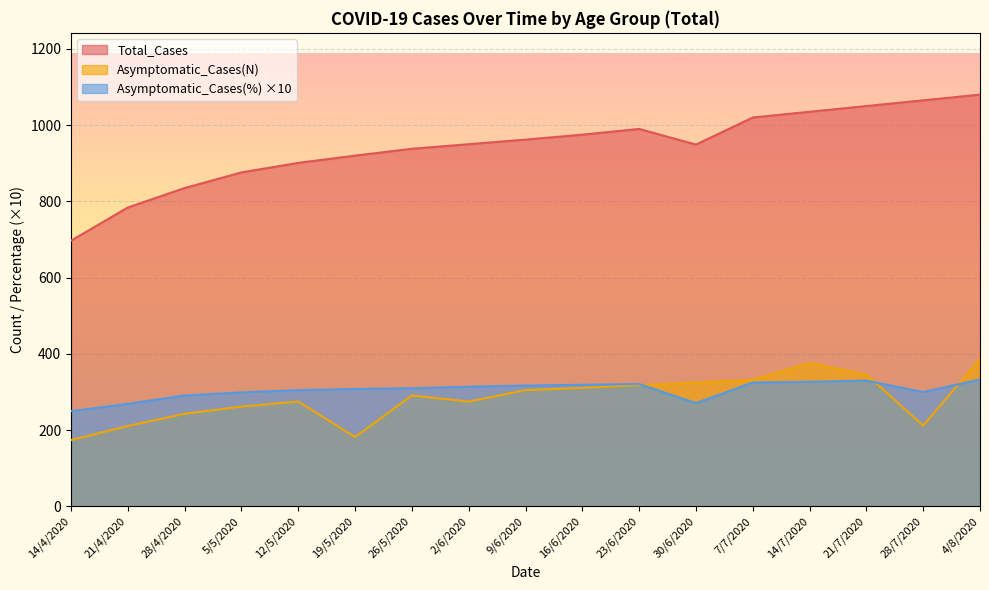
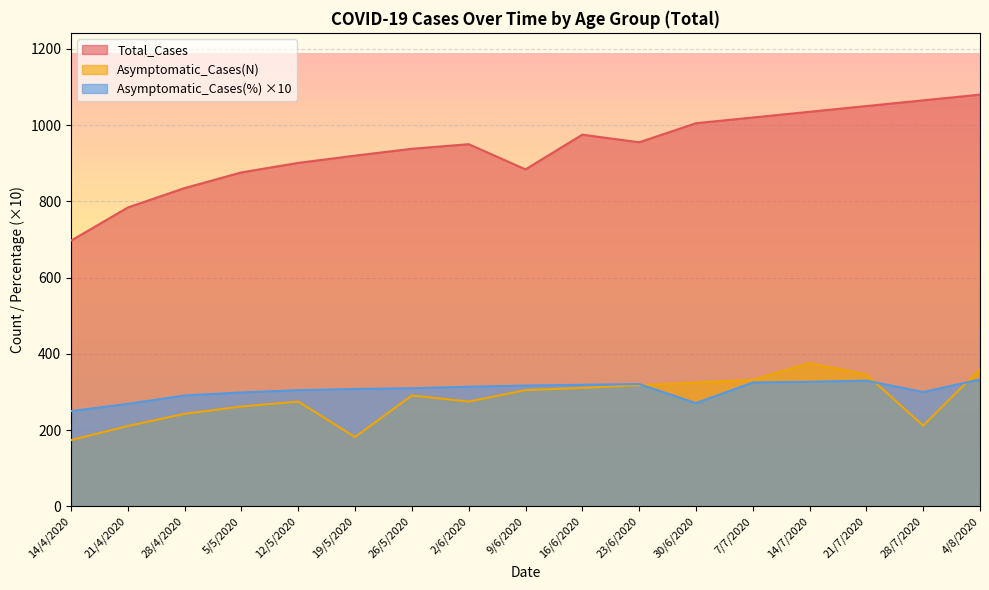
Total_Cases, 9/6/2020: 960 -> 880
Total_Cases, 23/6/2020: 990 -> 960
Total_Cases, 30/6/2020: 950 -> 1010
Asymptomatic_Cases(N), 4/8/2020: 390 -> 360
